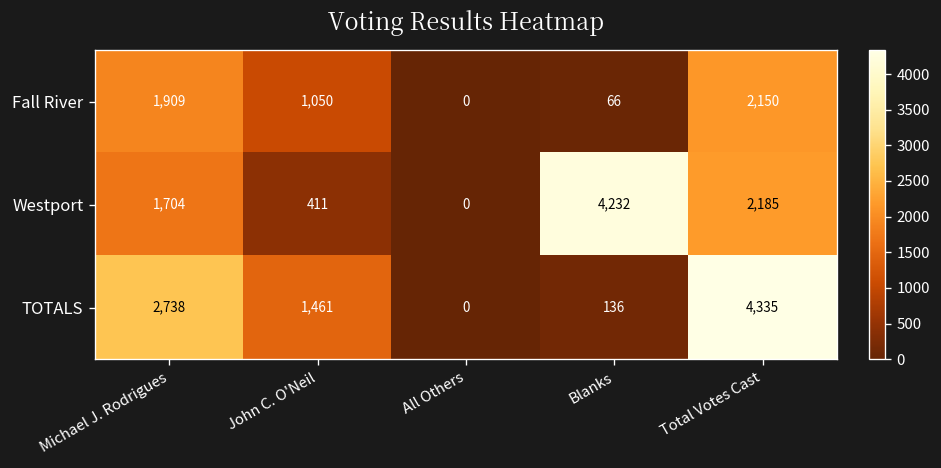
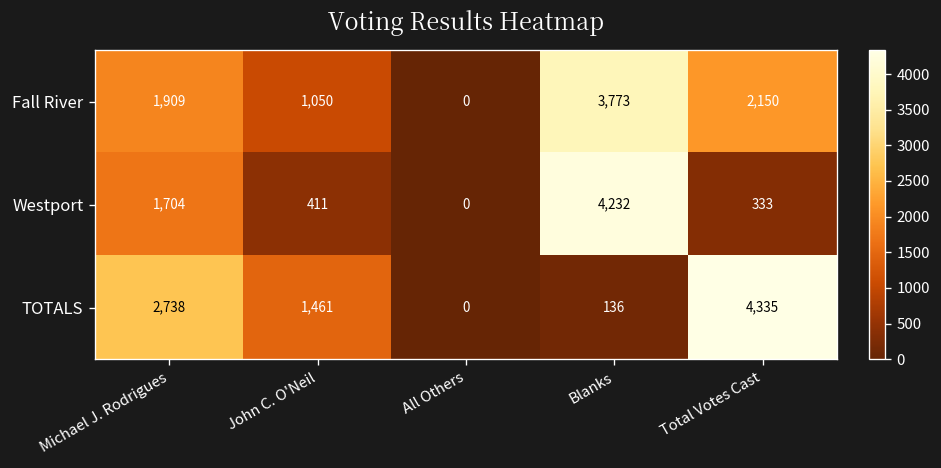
Fall River, Blanks: 66 -> 3,773
Westport, Total Votes Cast: 2,185 -> 333
